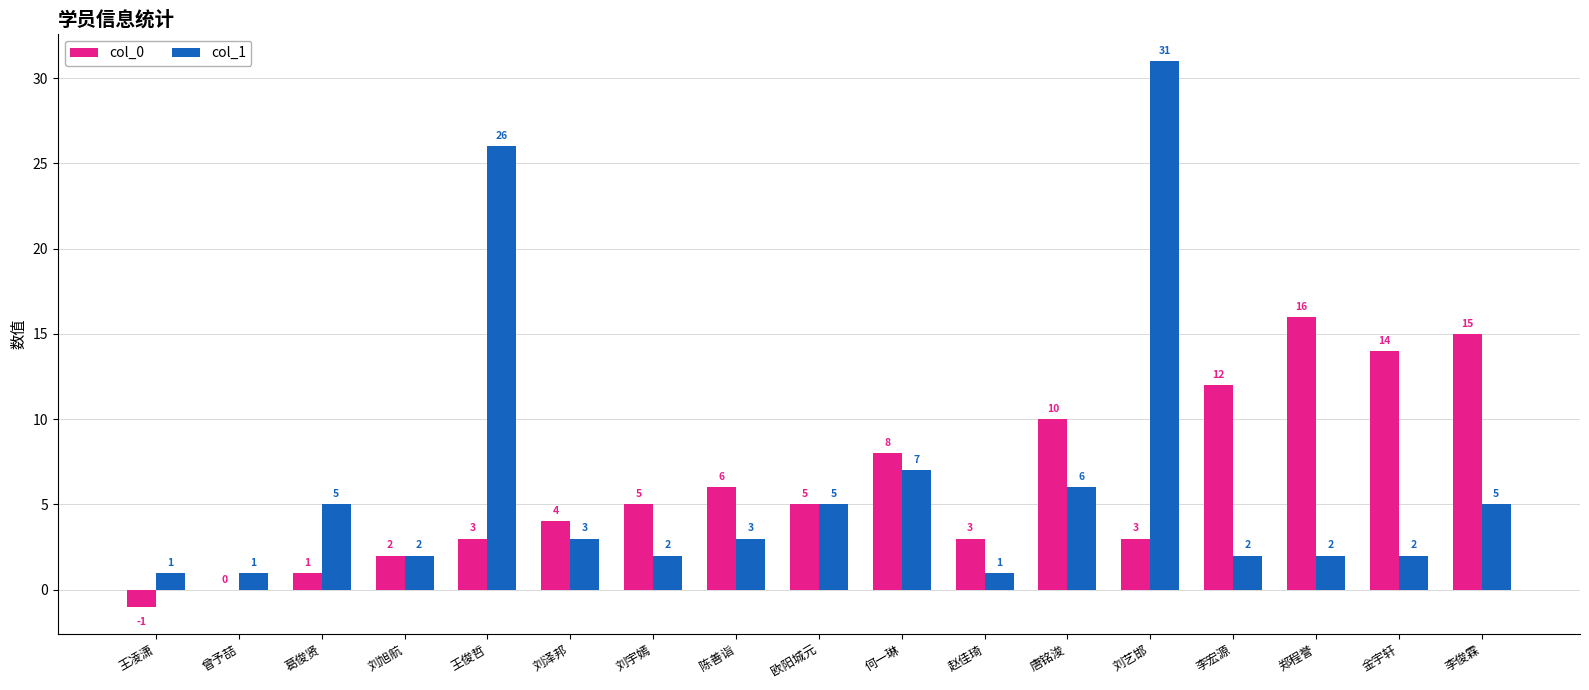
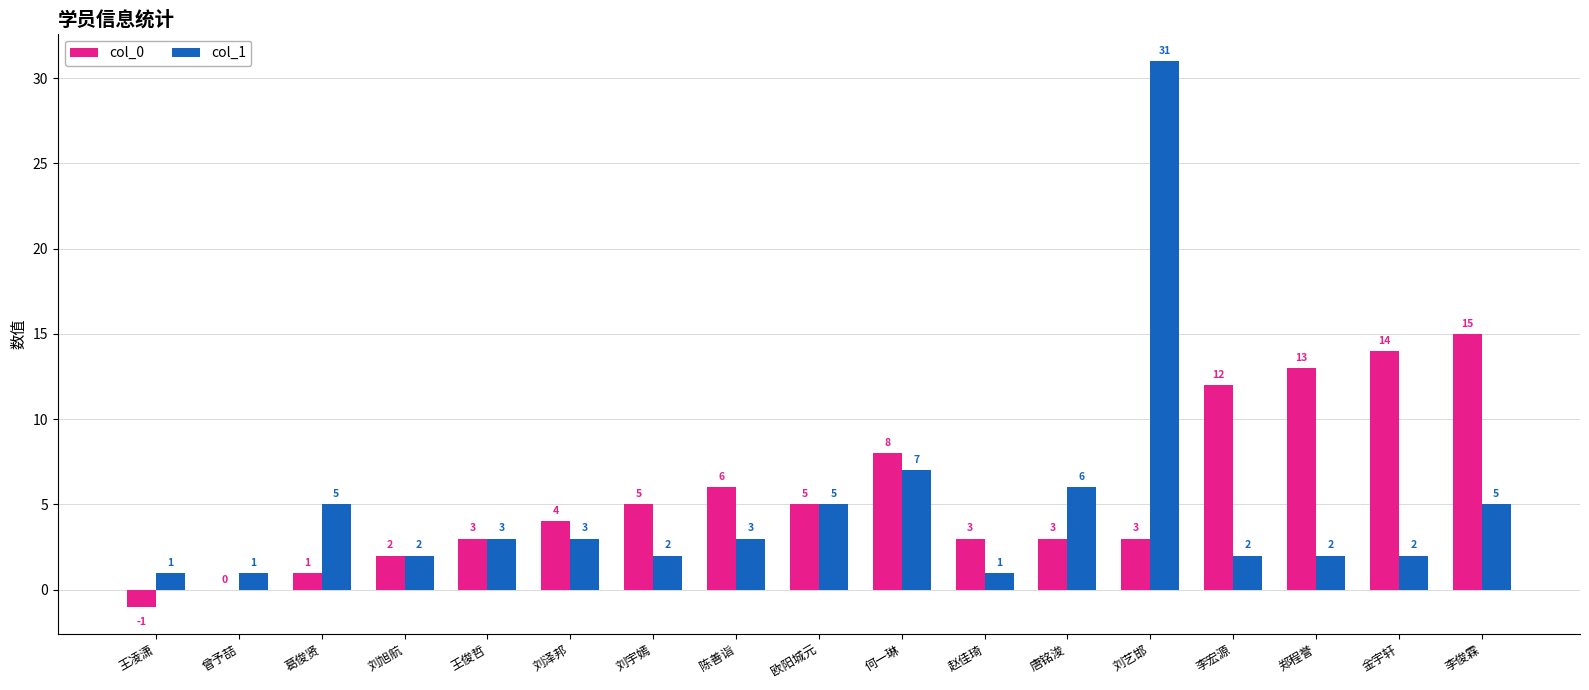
col_1, 王俊哲: 26 -> 3
col_0, 唐铭浚: 10 -> 3
col_0, 郑程誉: 16 -> 13
